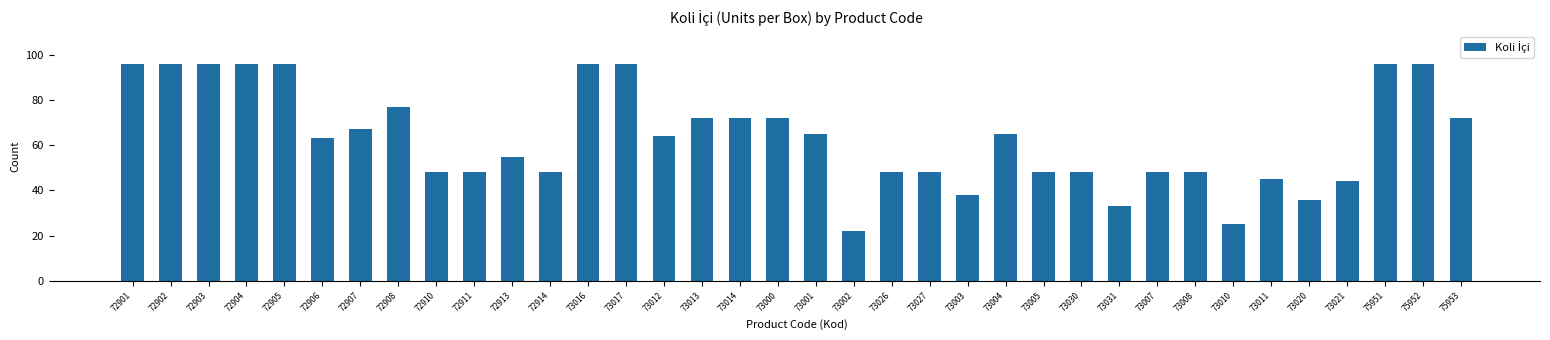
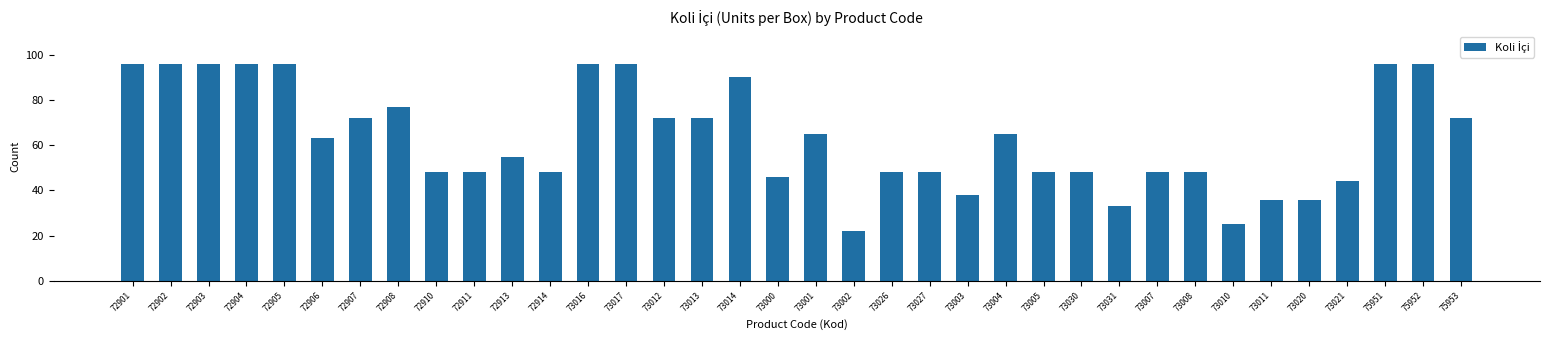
72907: 67 -> 72
73012: 64 -> 72
73014: 72 -> 90
73000: 72 -> 46
73011: 45 -> 36
